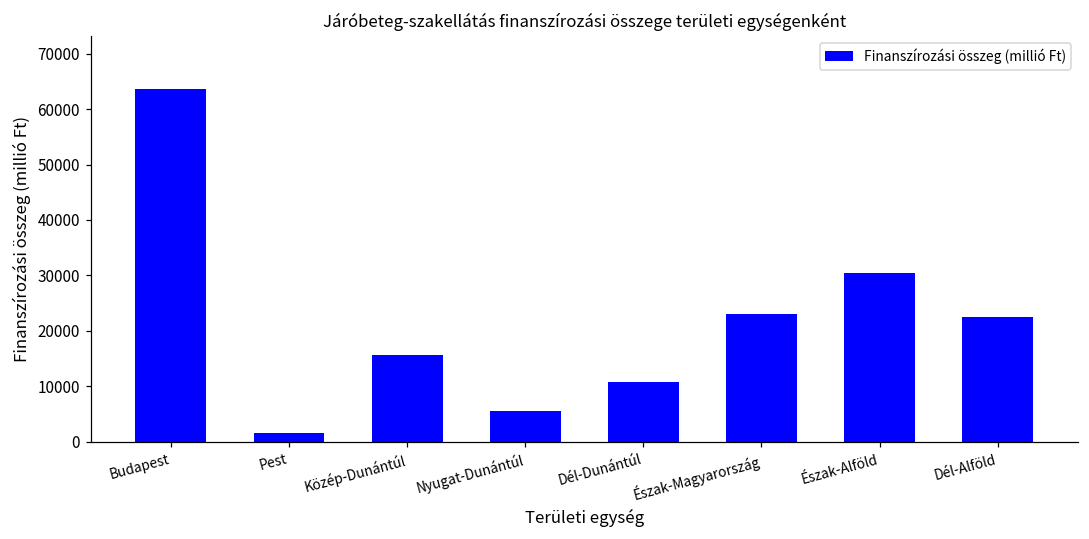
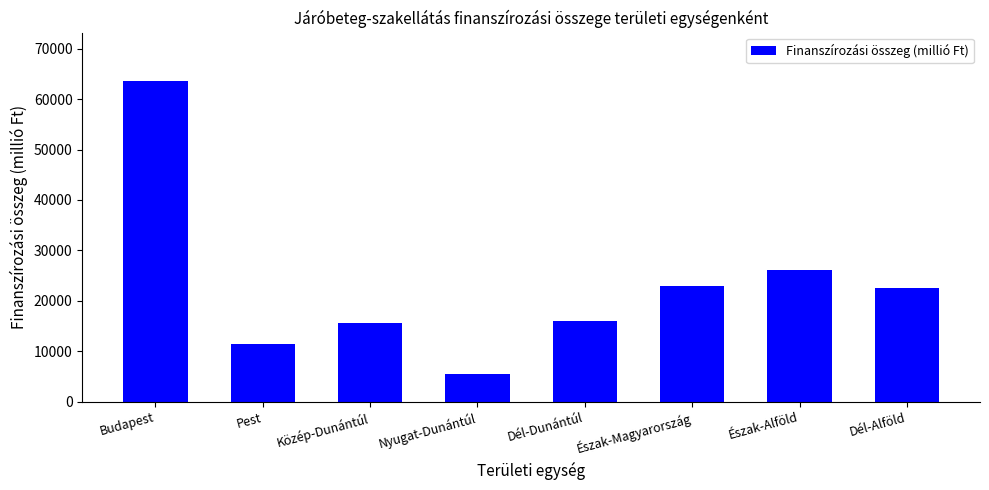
Pest: 2000 -> 11000
Dél-Dunántúl: 11000 -> 16000
Észak-Alföld: 30000 -> 26000
